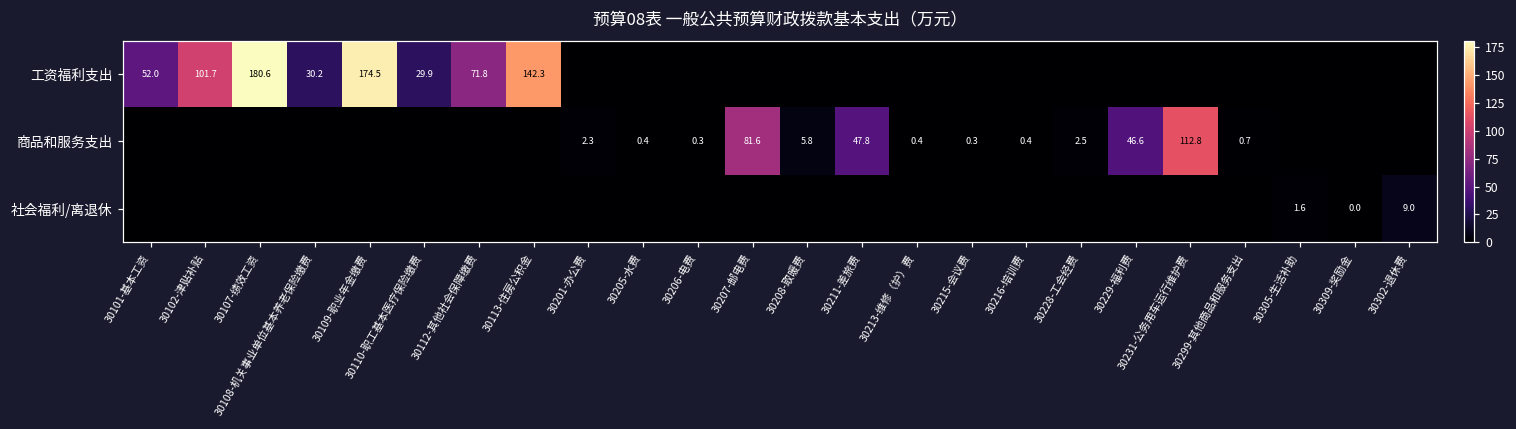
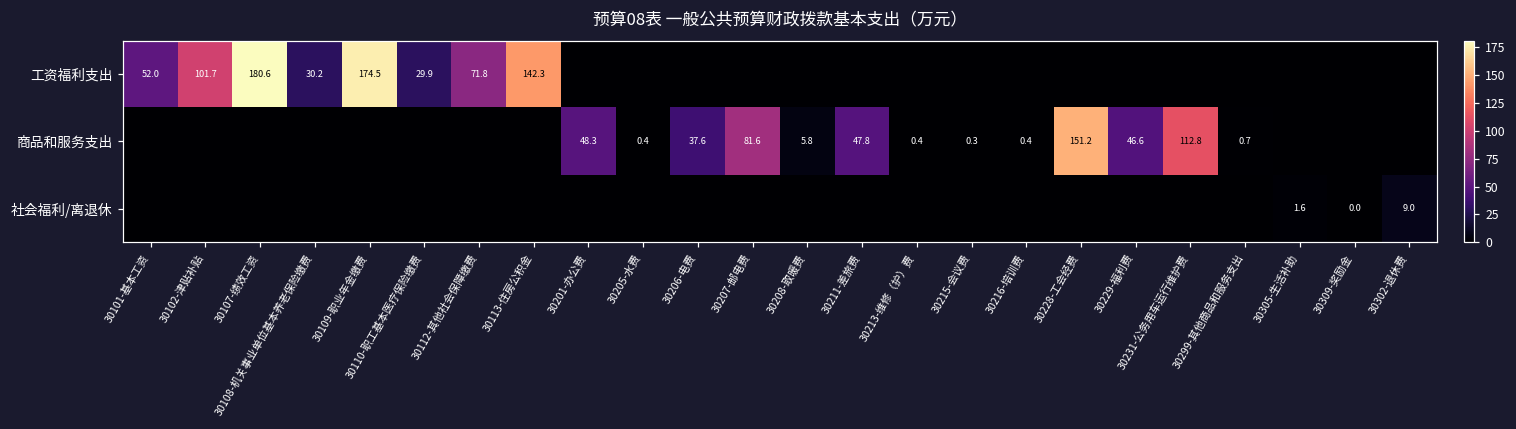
商品和服务支出, 30201-办公费: 2.3 -> 48.3
商品和服务支出, 30206-电费: 0.3 -> 37.6
商品和服务支出, 30228-工会经费: 2.5 -> 151.2
